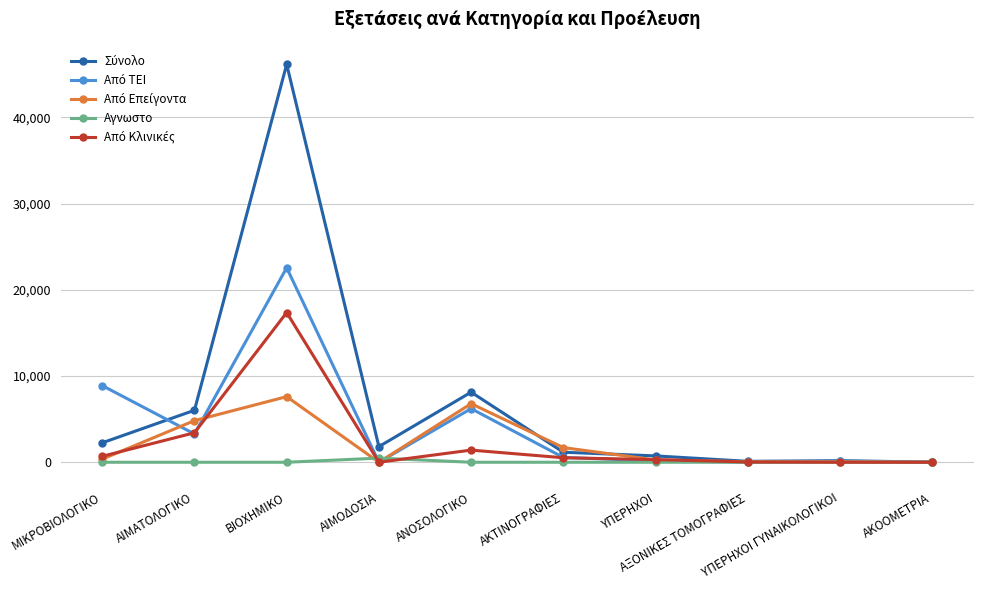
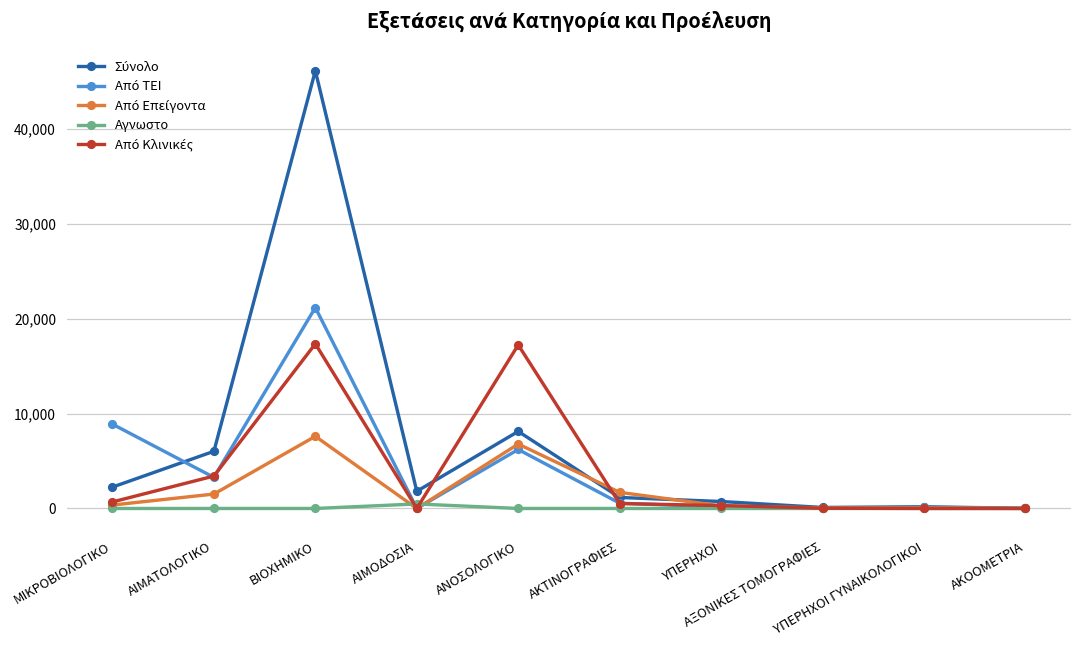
Από Επείγοντα, ΑΙΜΑΤΟΛΟΓΙΚΟ: 5,000 -> 2,000
Από ΤΕΙ, ΒΙΟΧΗΜΙΚΟ: 23,000 -> 21,000
Από Κλινικές, ΑΝΟΣΟΛΟΓΙΚΟ: 1,000 -> 17,000
